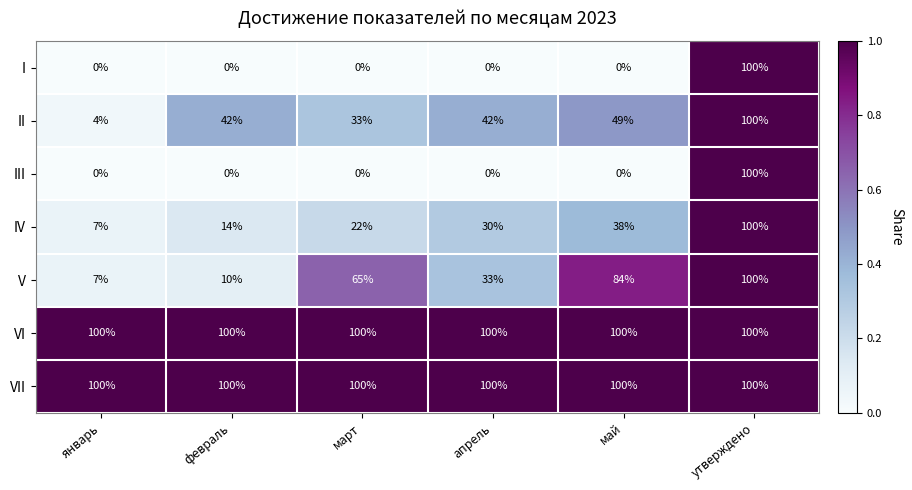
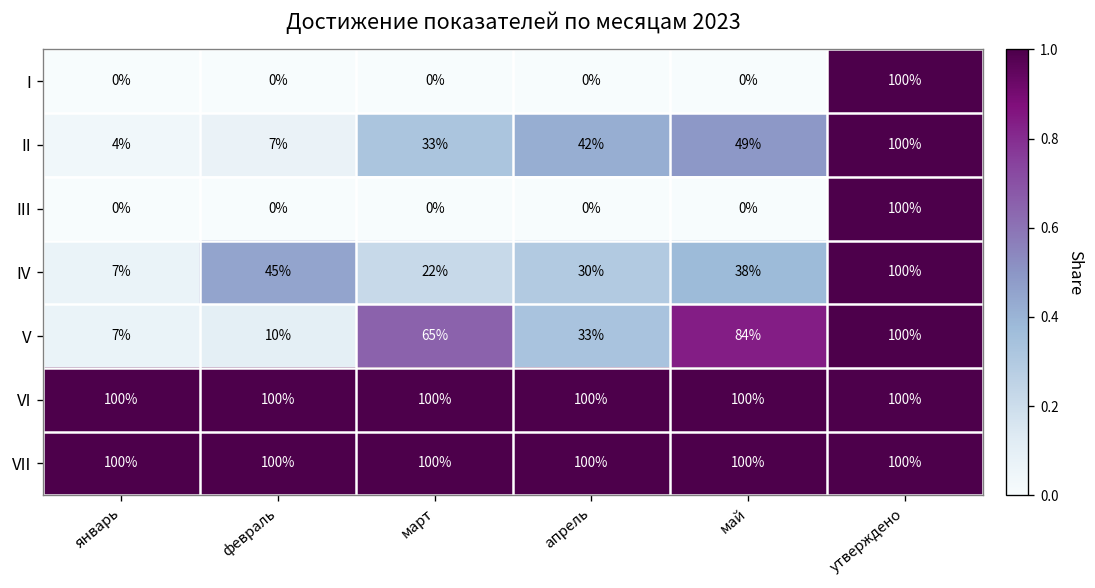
II, февраль: 42% -> 7%
IV, февраль: 14% -> 45%
